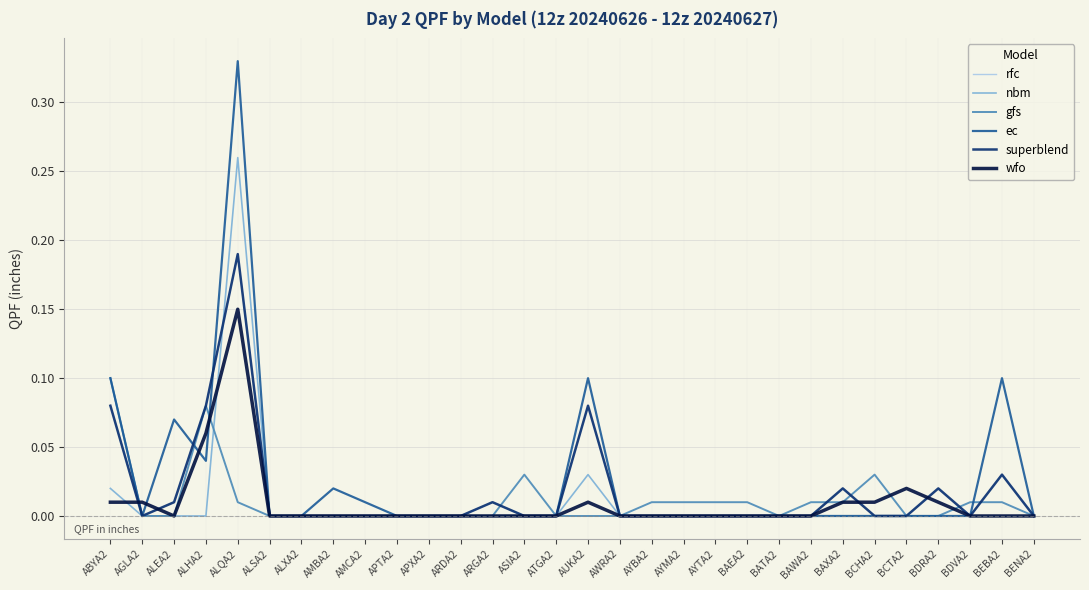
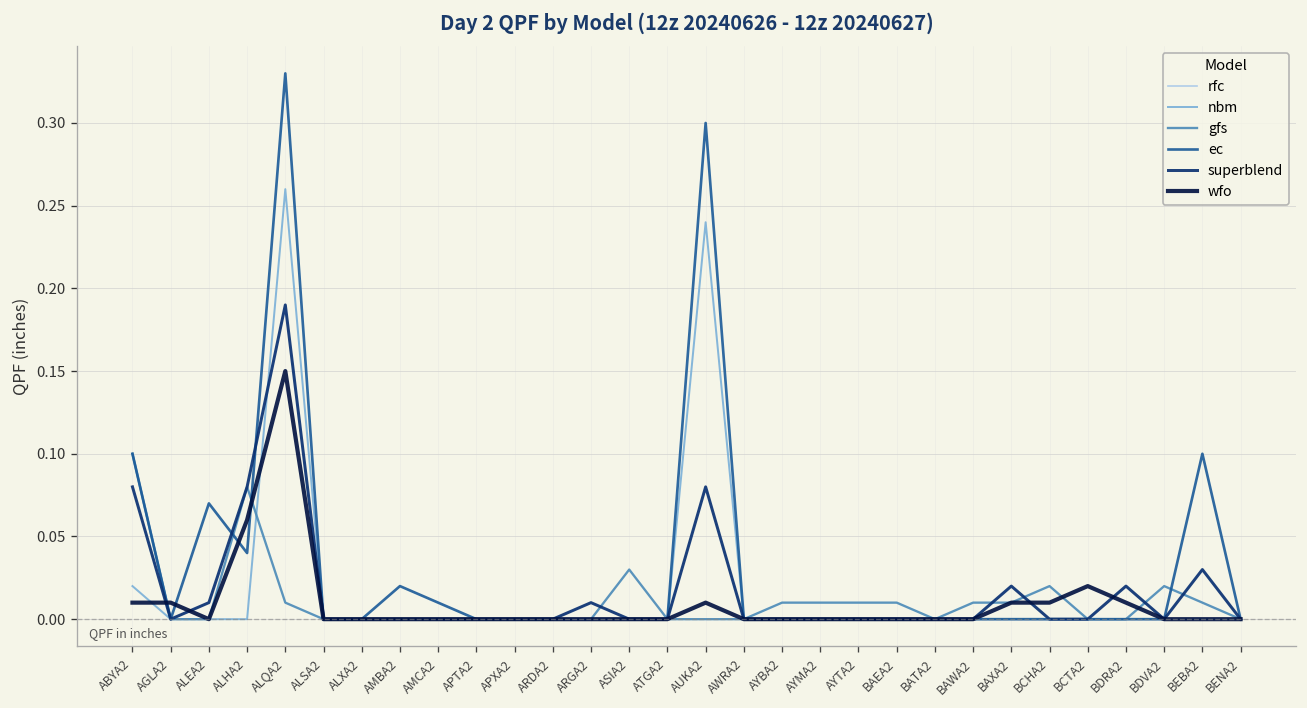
nbm, AUKA2: 0.03 -> 0.24
ec, AUKA2: 0.1 -> 0.3
gfs, BCHA2: 0.03 -> 0.02
gfs, BDVA2: 0.01 -> 0.02
